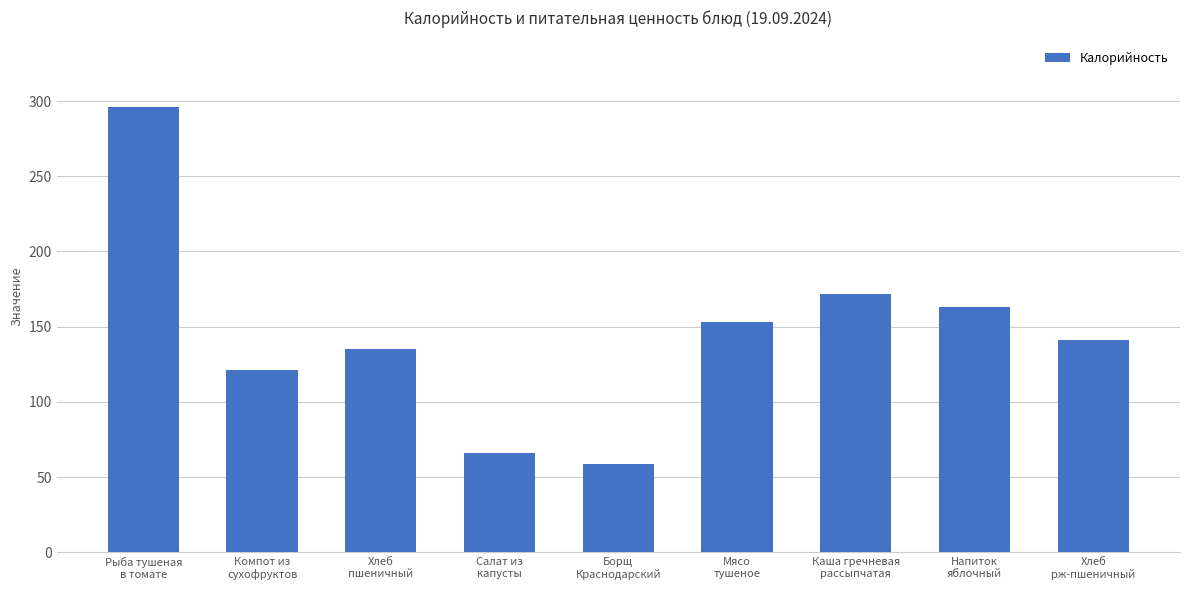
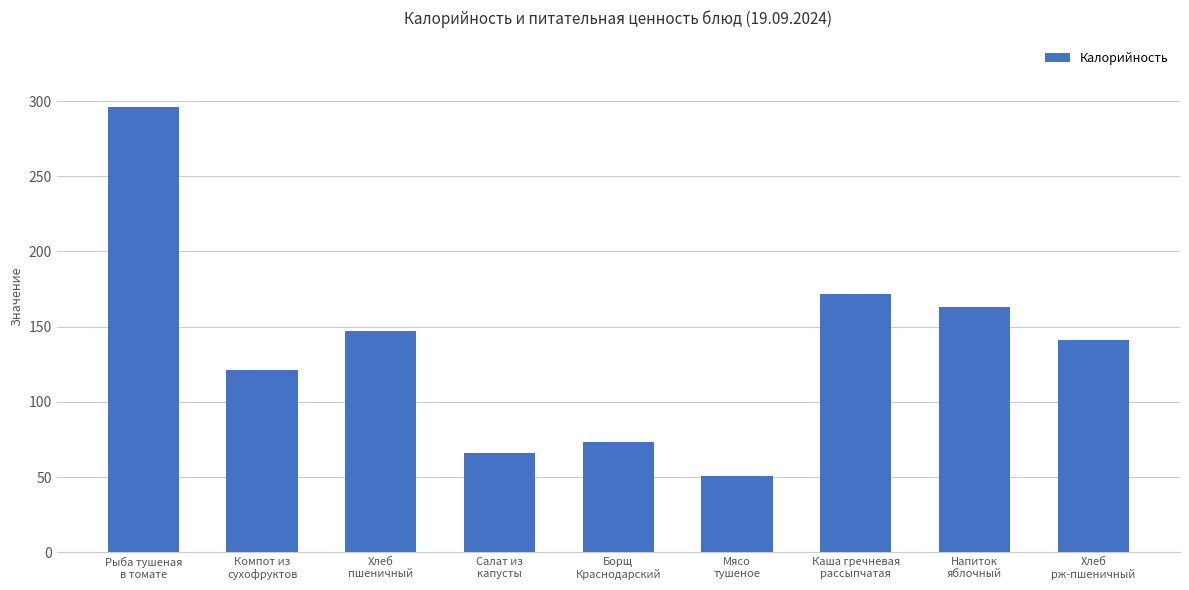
Хлеб пшеничный: 135 -> 147
Борщ Краснодарский: 59 -> 73
Мясо тушеное: 153 -> 51
